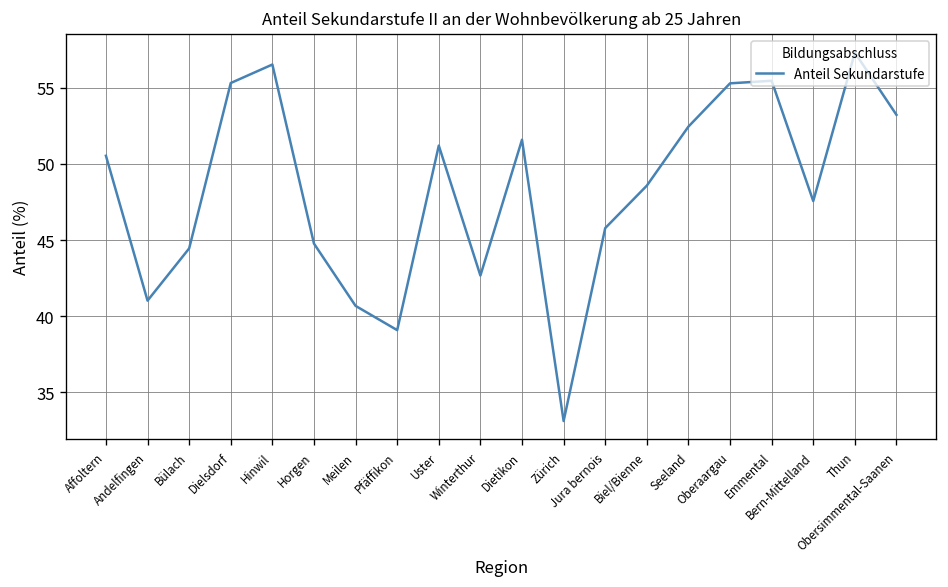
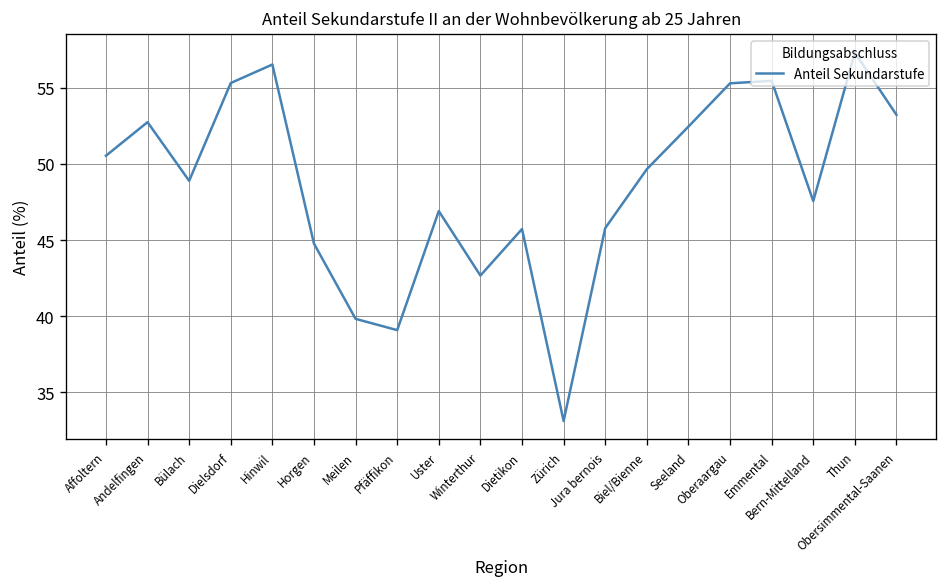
Andelfingen: 41.0 -> 52.7
Bülach: 44.5 -> 48.9
Meilen: 40.7 -> 39.8
Uster: 51.2 -> 46.9
Dietikon: 51.6 -> 45.7
Biel/Bienne: 48.6 -> 49.7
